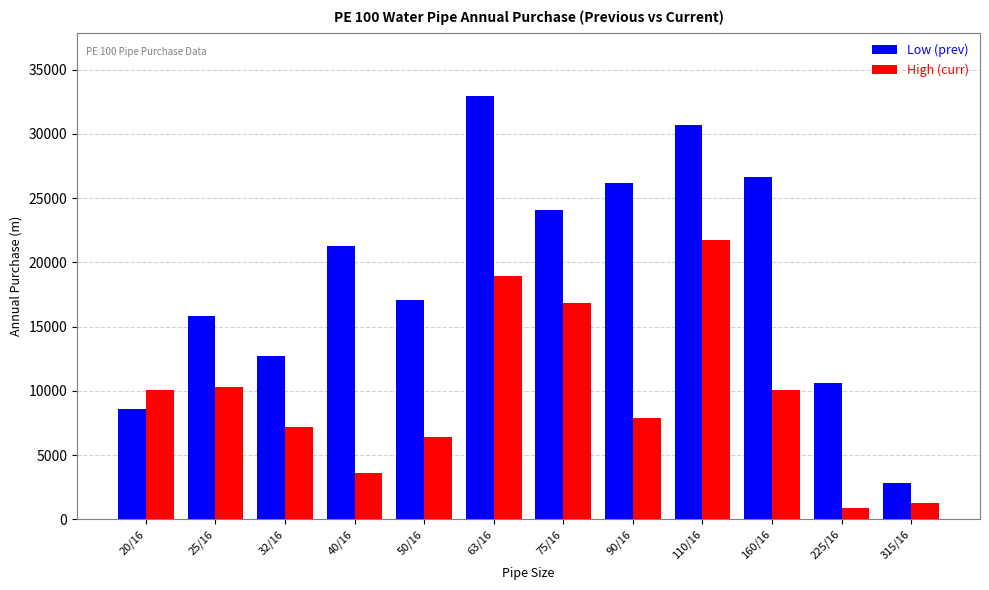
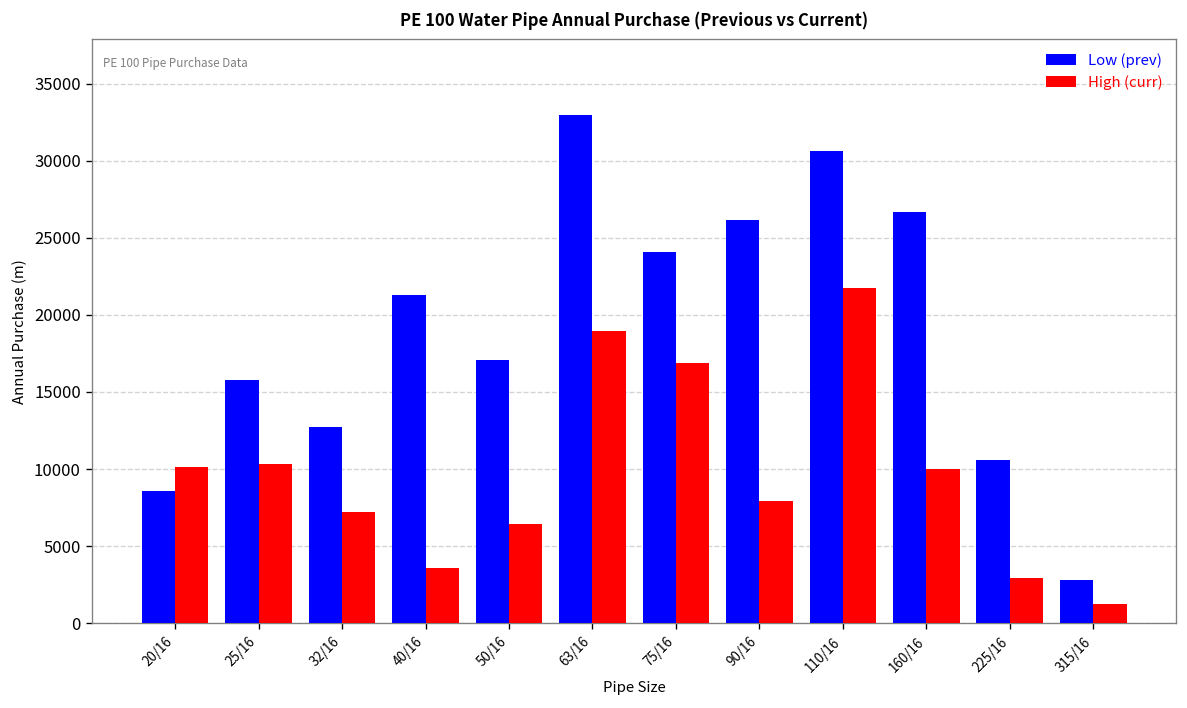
High (curr), 225/16: 900 -> 3000
